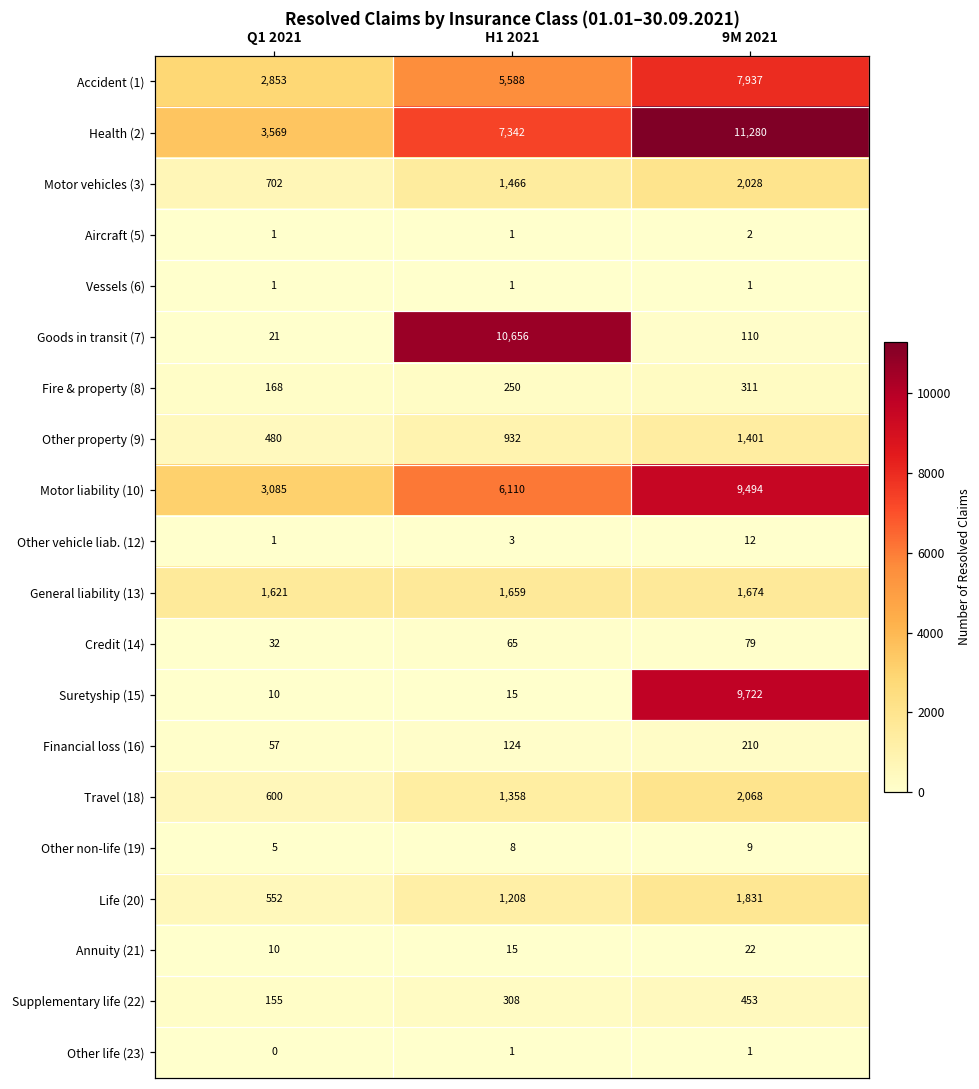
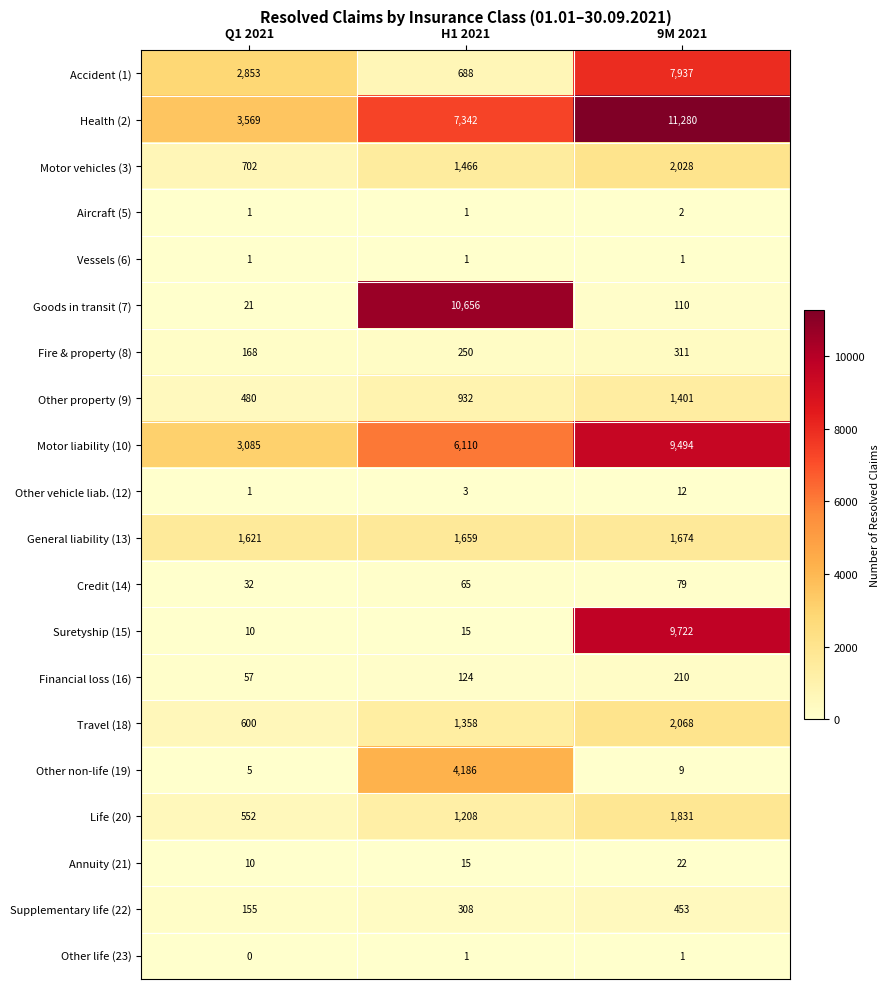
Accident (1), H1 2021: 5,588 -> 688
Other non-life (19), H1 2021: 8 -> 4,186
